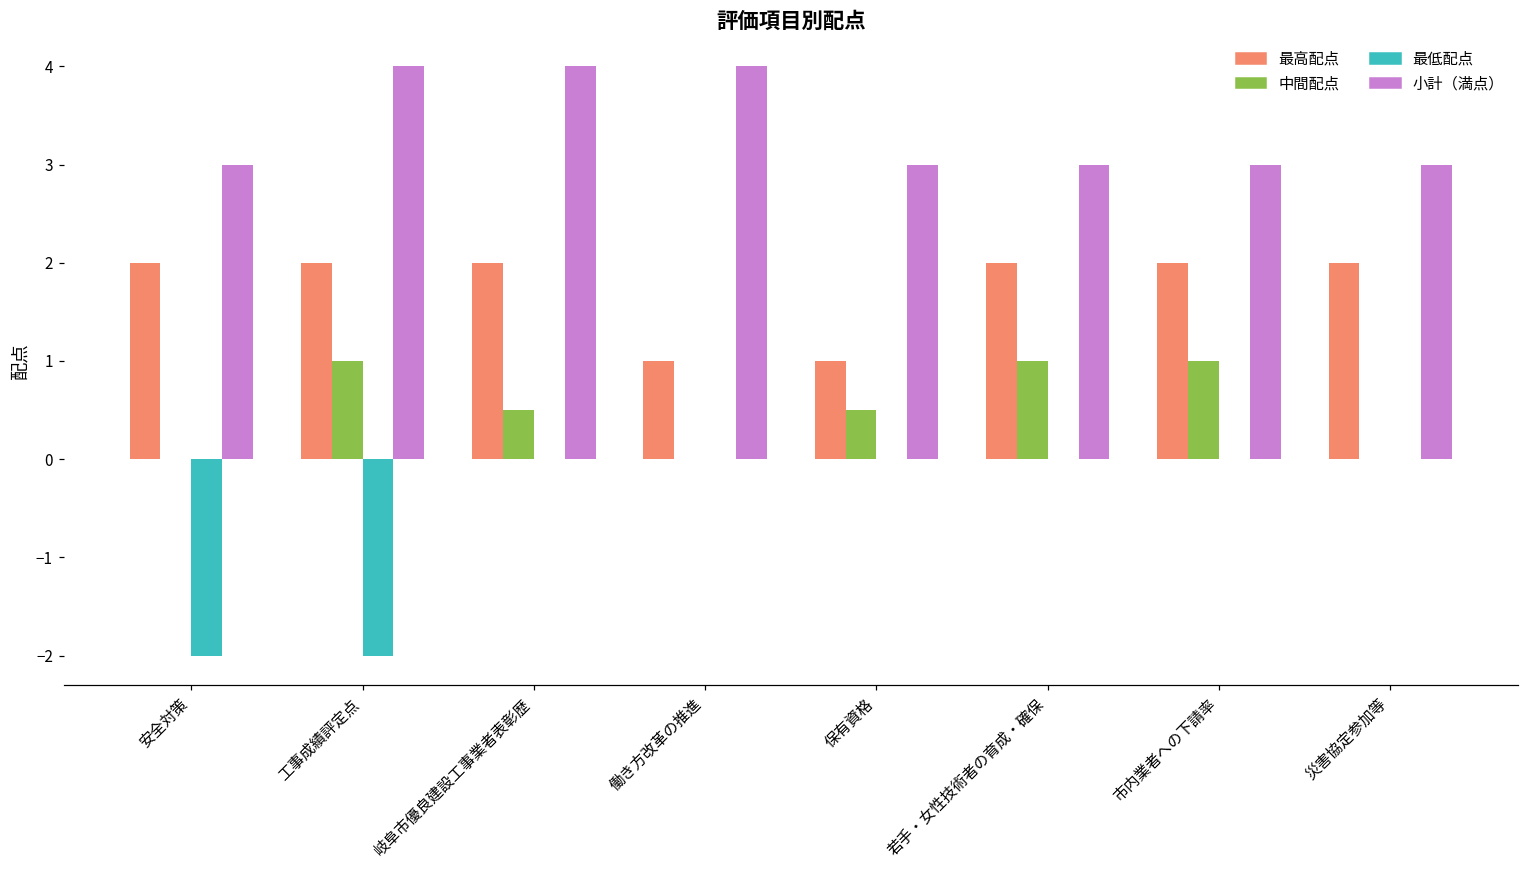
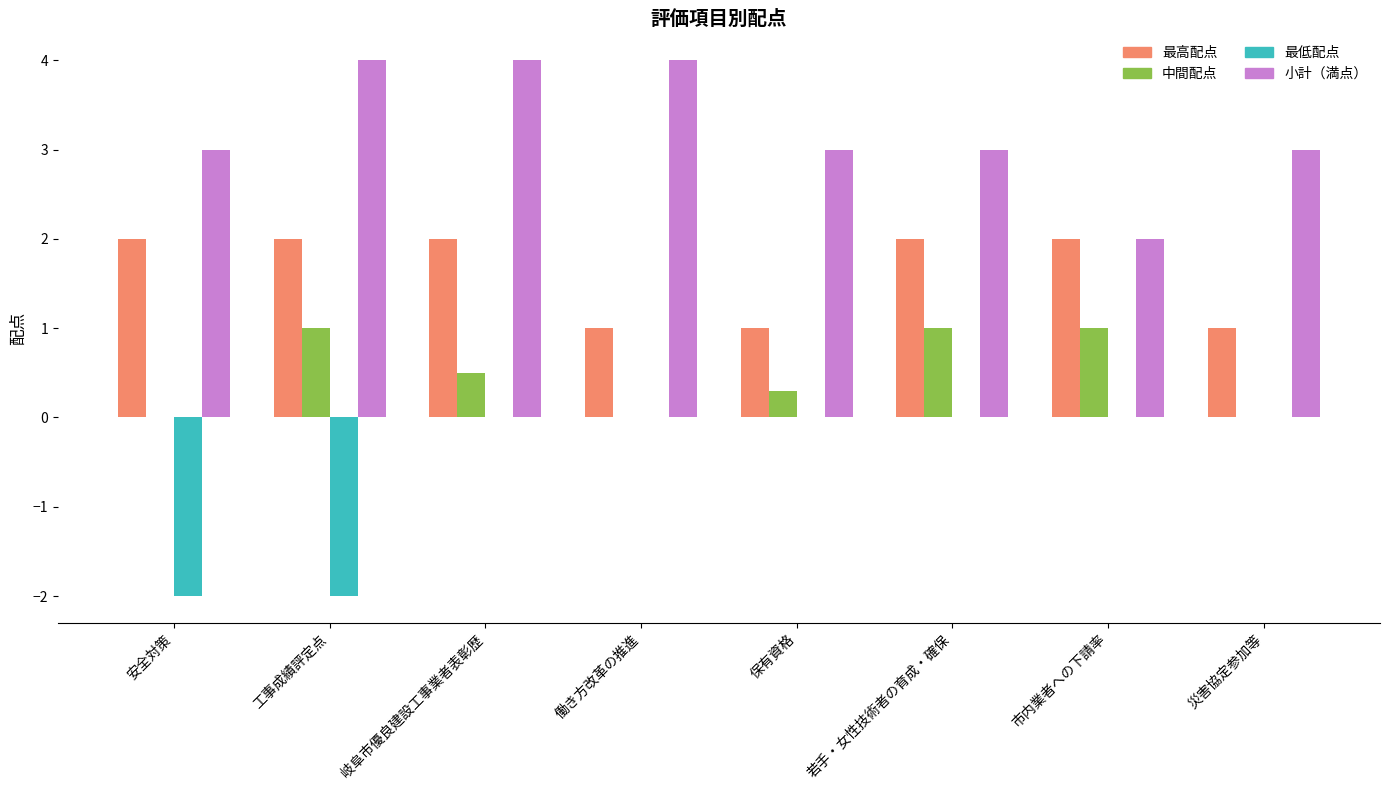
中間配点, 保有資格: 0.5 -> 0.3
小計（満点）, 市内業者への下請率: 3 -> 2
最高配点, 災害協定参加等: 2 -> 1
